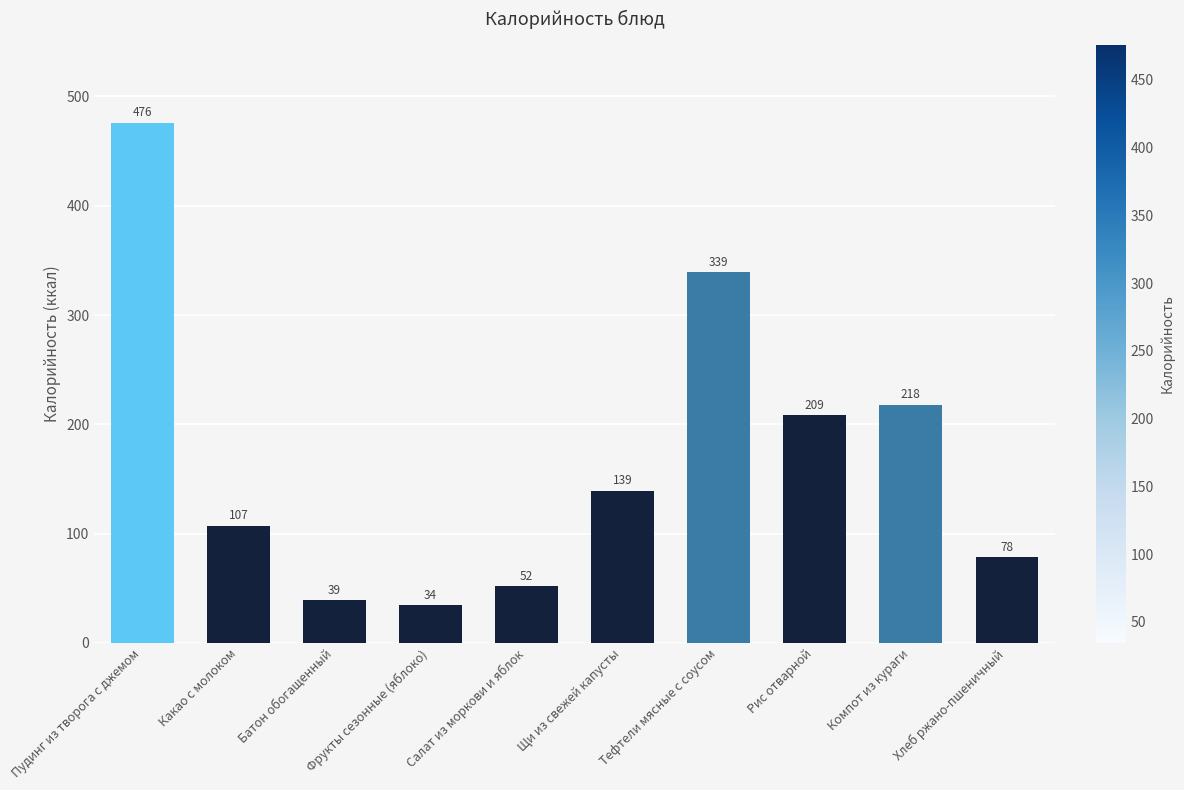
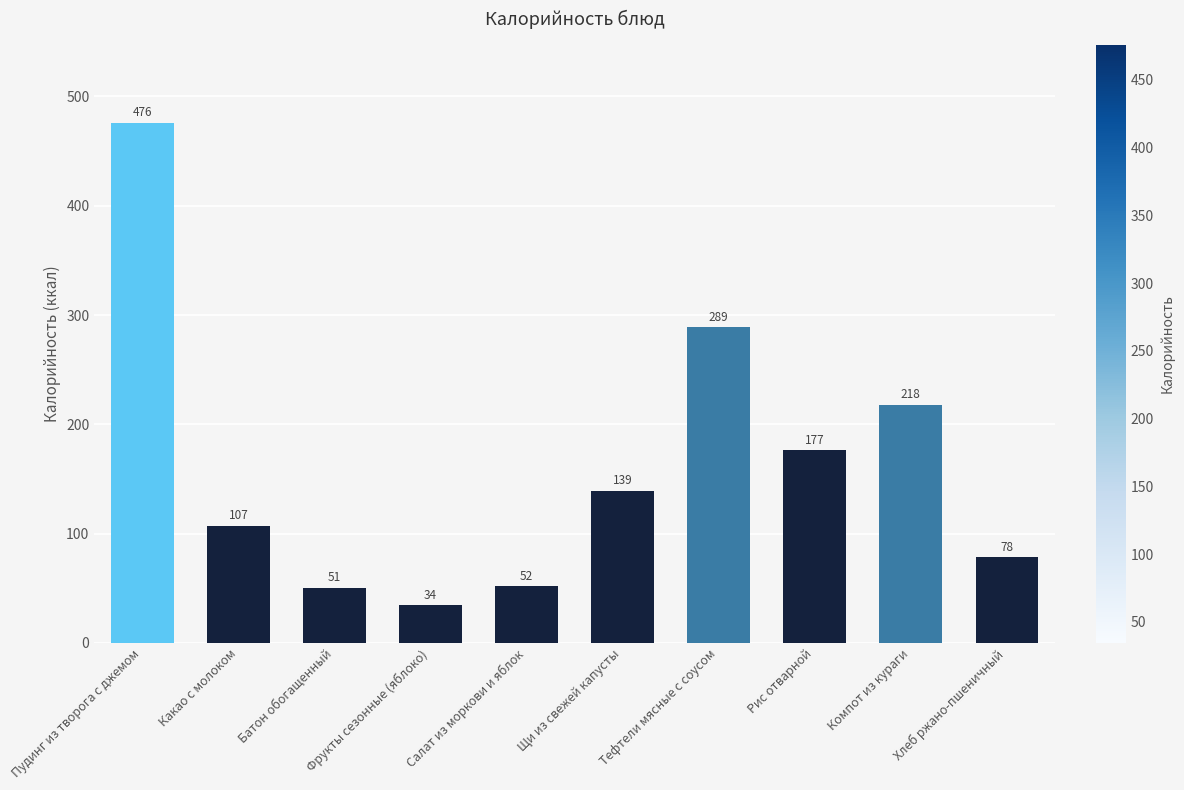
Батон обогащенный: 39 -> 51
Тефтели мясные с соусом: 339 -> 289
Рис отварной: 209 -> 177
